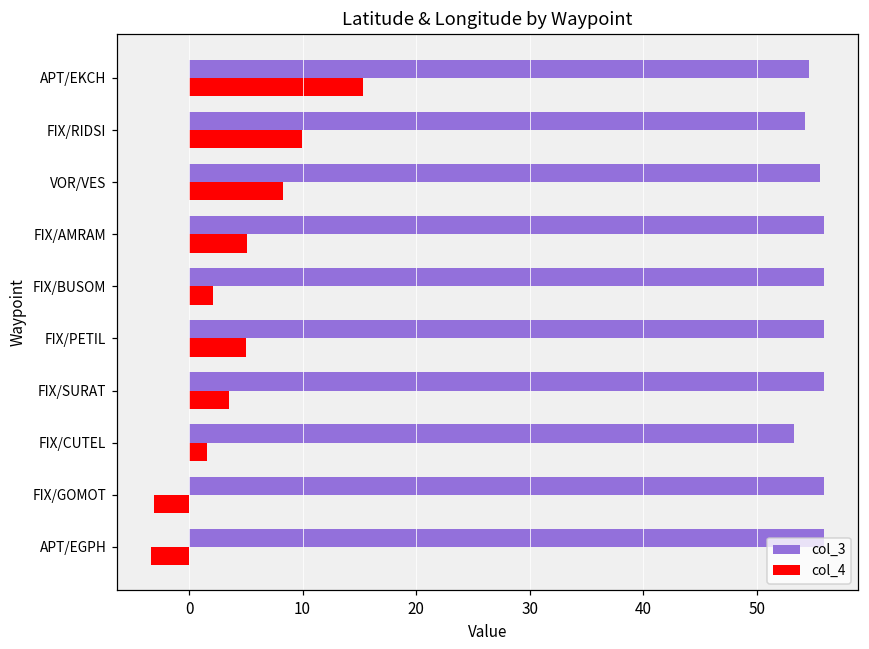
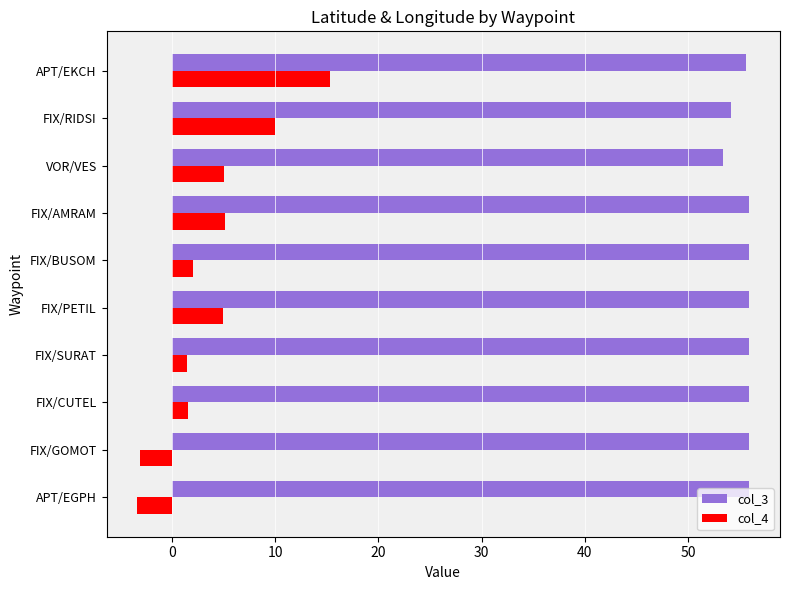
col_3, APT/EKCH: 54.6 -> 55.6
col_3, VOR/VES: 55.6 -> 53.4
col_4, VOR/VES: 8.3 -> 5.1
col_4, FIX/SURAT: 3.5 -> 1.5
col_3, FIX/CUTEL: 53.3 -> 55.9
